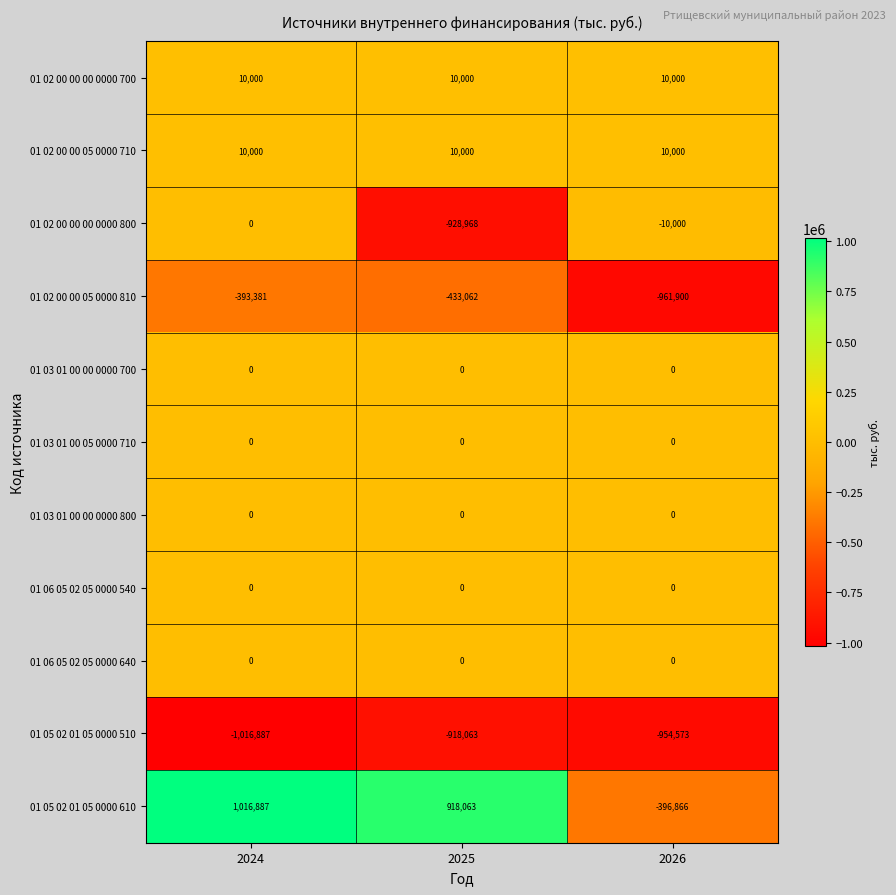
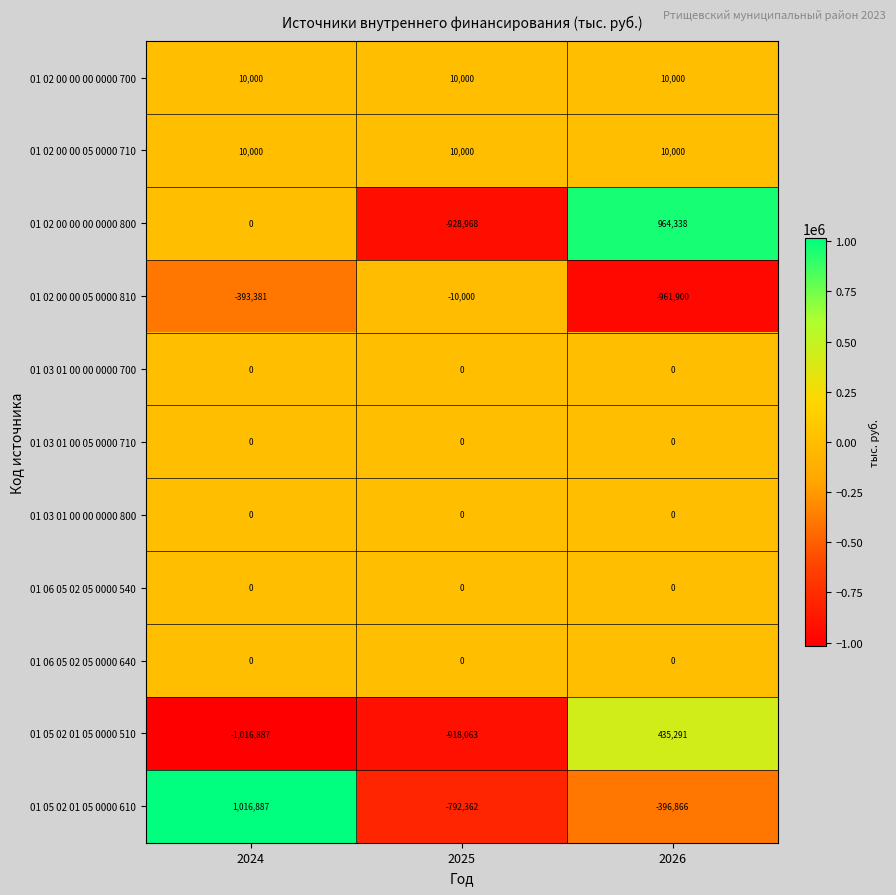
01 02 00 00 00 0000 800, 2026: -10,000 -> 964,338
01 02 00 00 05 0000 810, 2025: -433,062 -> -10,000
01 05 02 01 05 0000 510, 2026: -954,573 -> 435,291
01 05 02 01 05 0000 610, 2025: 918,063 -> -792,362
